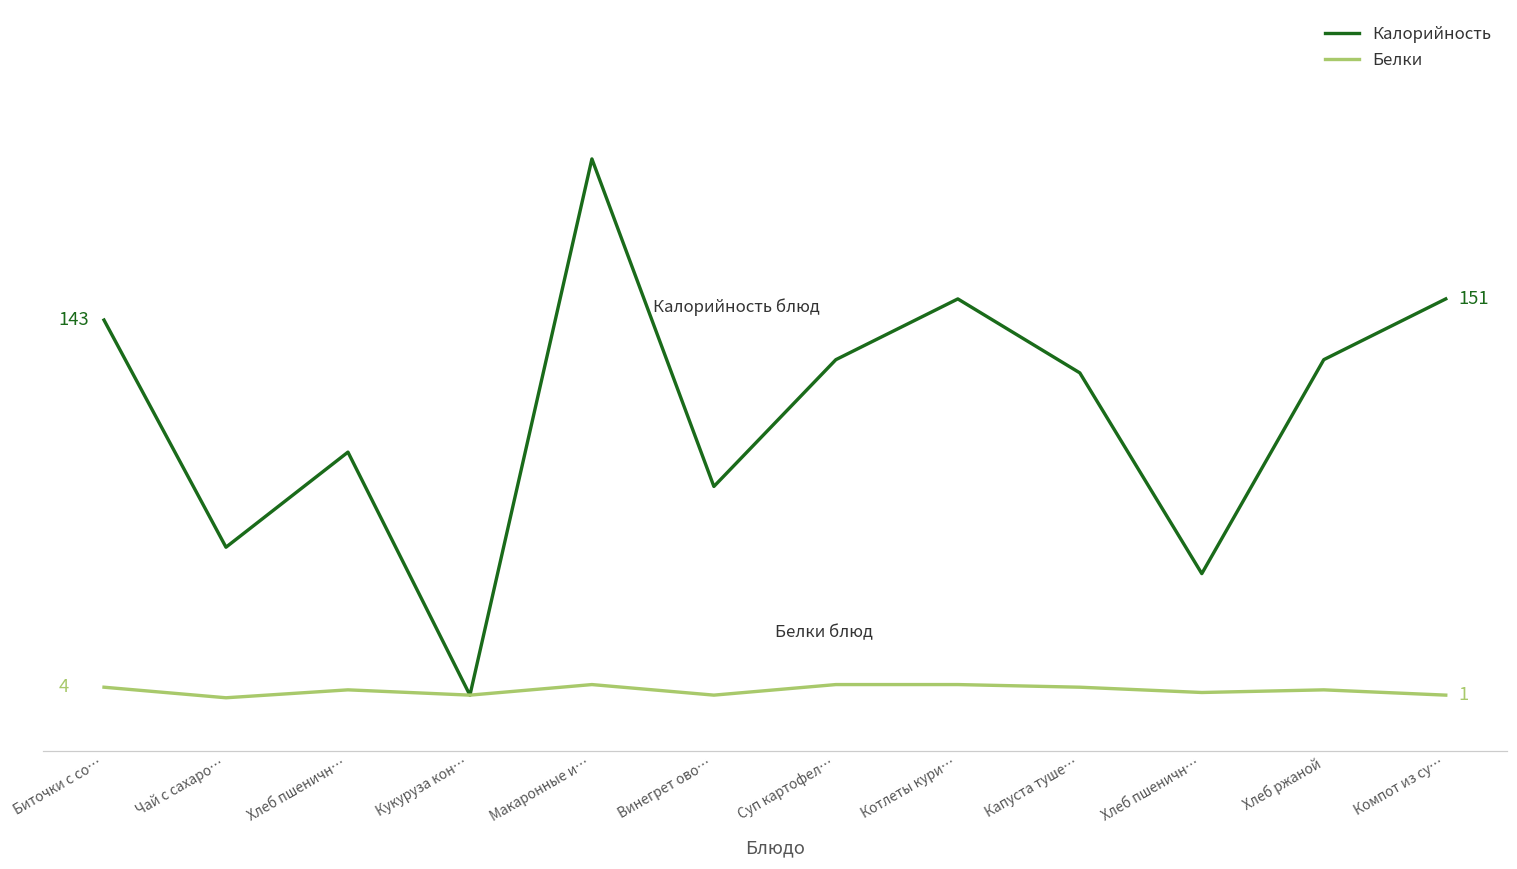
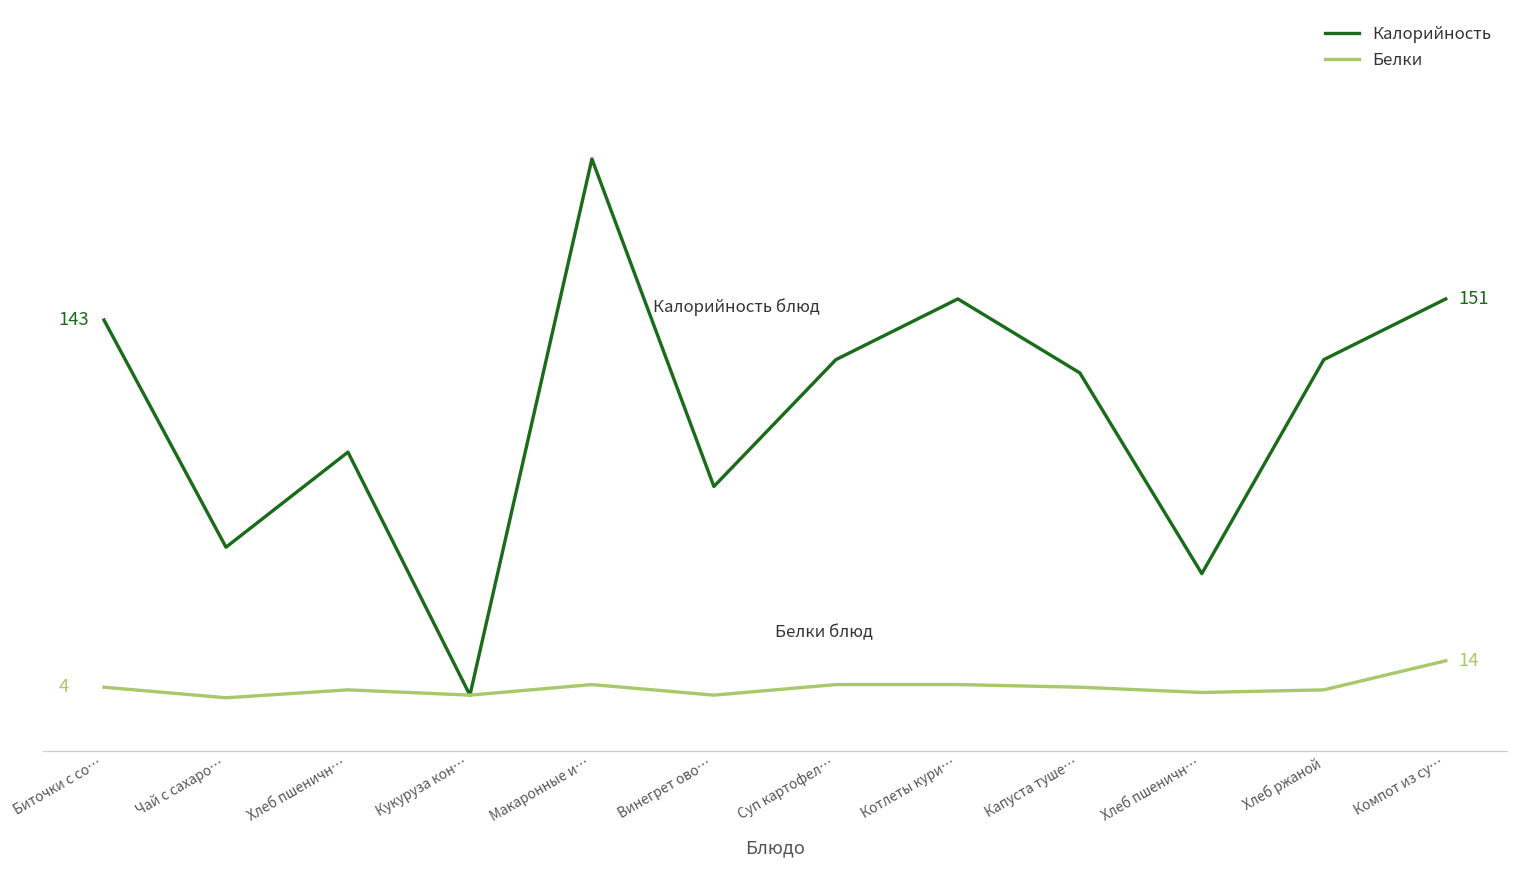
Белки, Компот из су…: 1 -> 14
